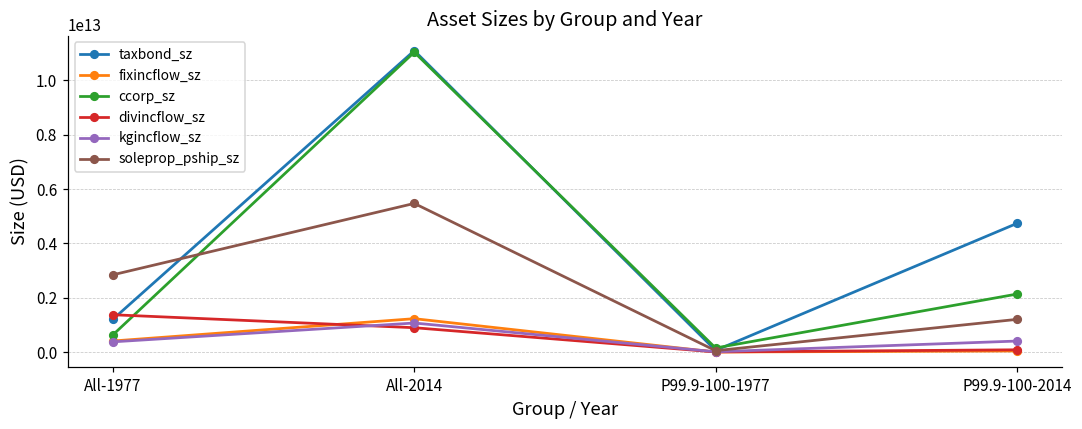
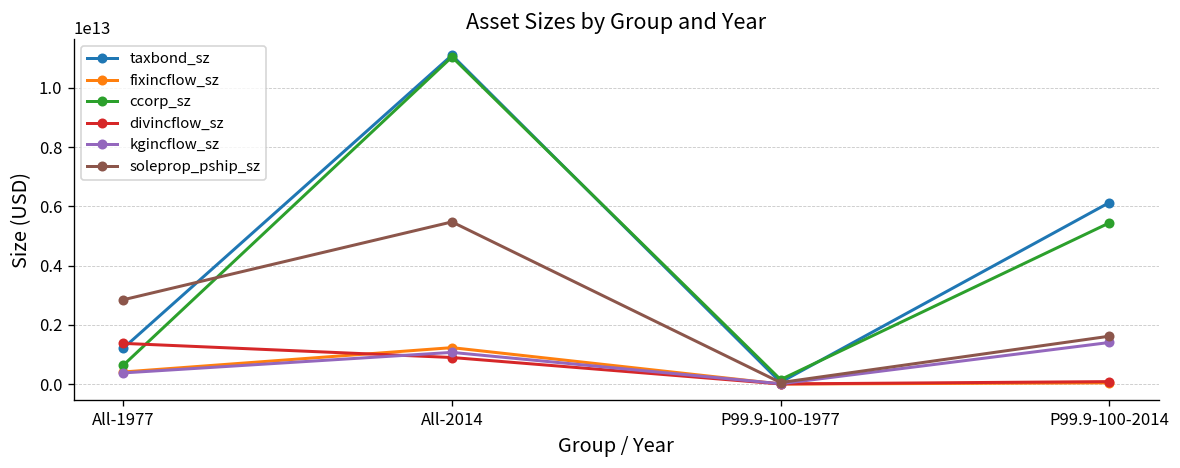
taxbond_sz, P99.9-100-2014: 4700000000000 -> 6100000000000
ccorp_sz, P99.9-100-2014: 2100000000000 -> 5400000000000
kgincflow_sz, P99.9-100-2014: 400000000000 -> 1400000000000
soleprop_pship_sz, P99.9-100-2014: 1200000000000 -> 1600000000000
